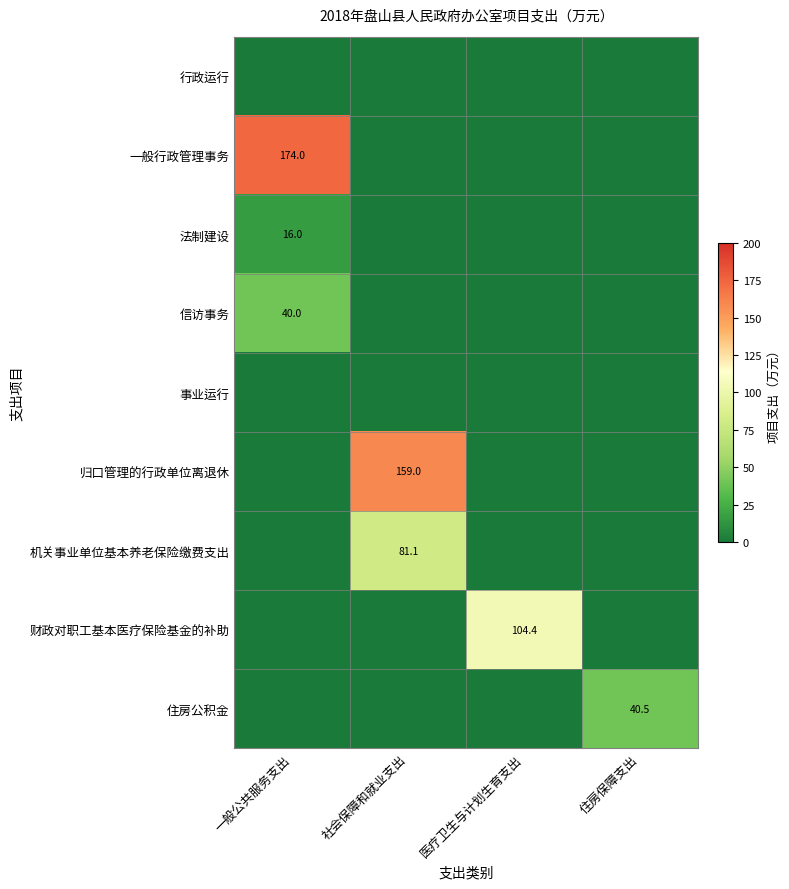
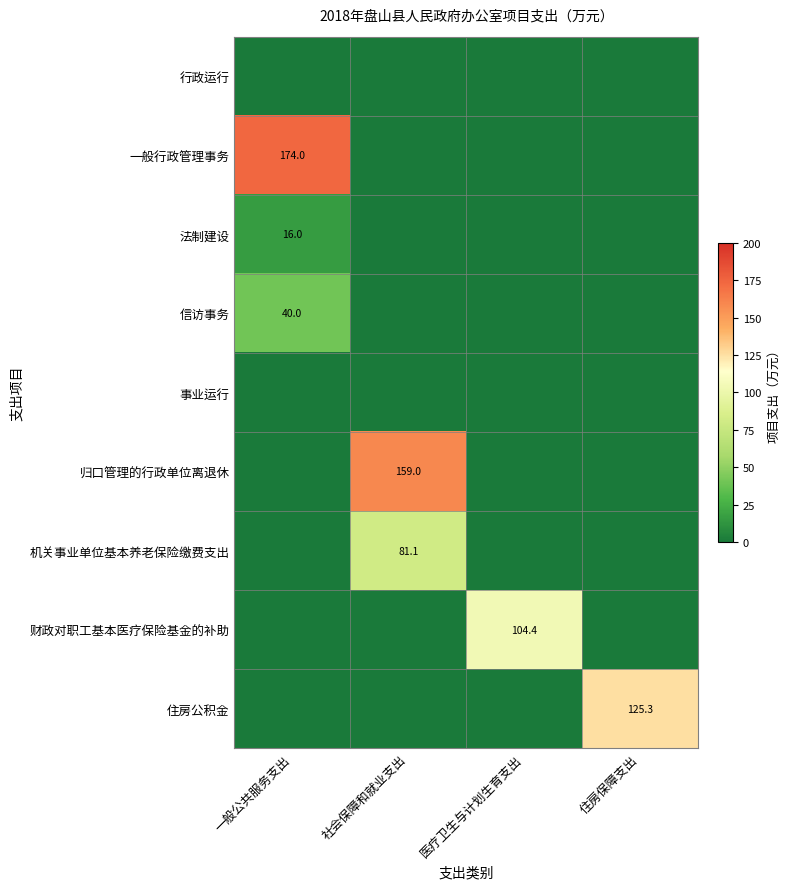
住房公积金, 住房保障支出: 40.5 -> 125.3
